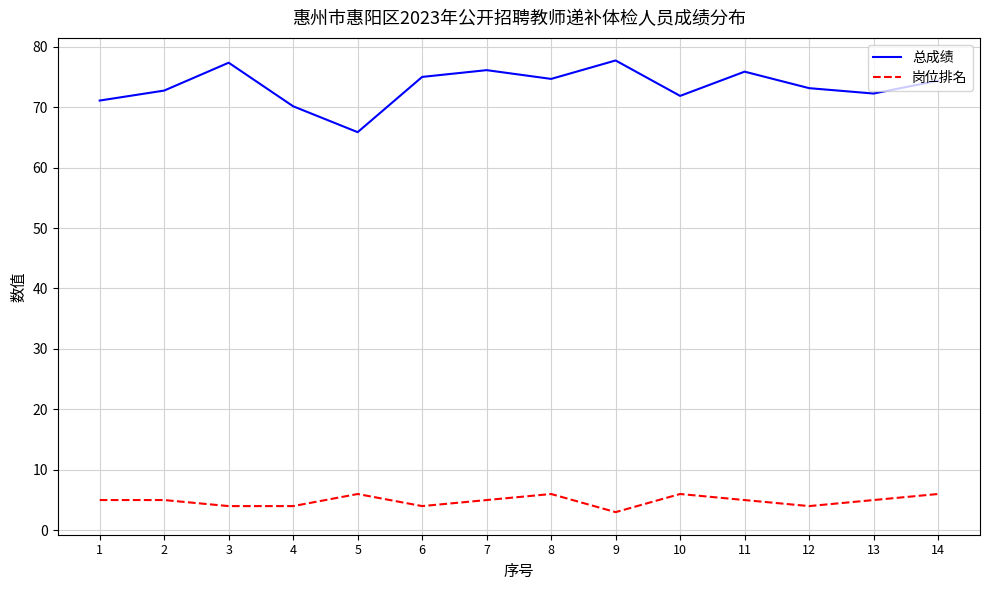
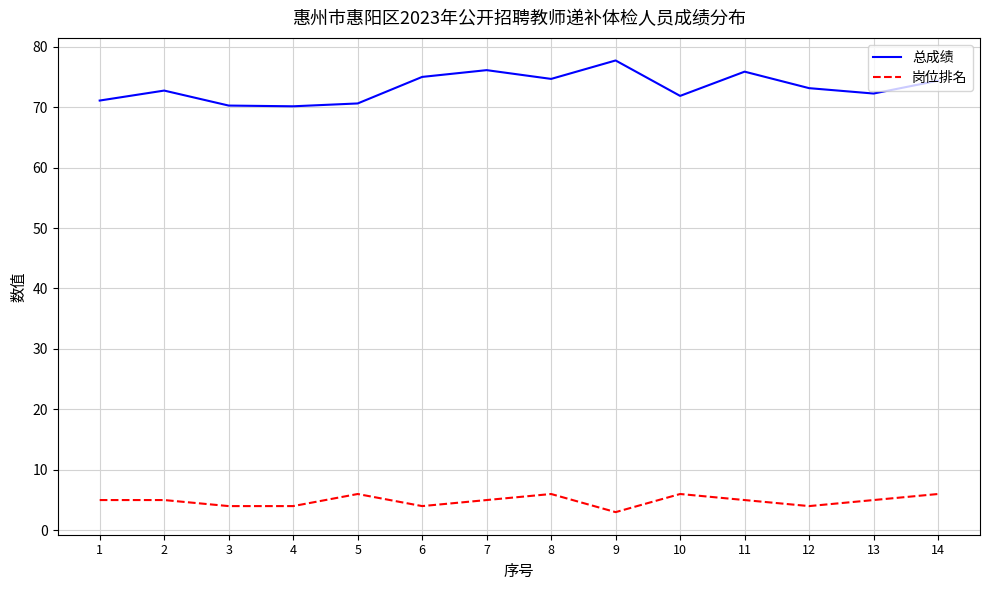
总成绩, 3: 77 -> 70
总成绩, 5: 66 -> 71
